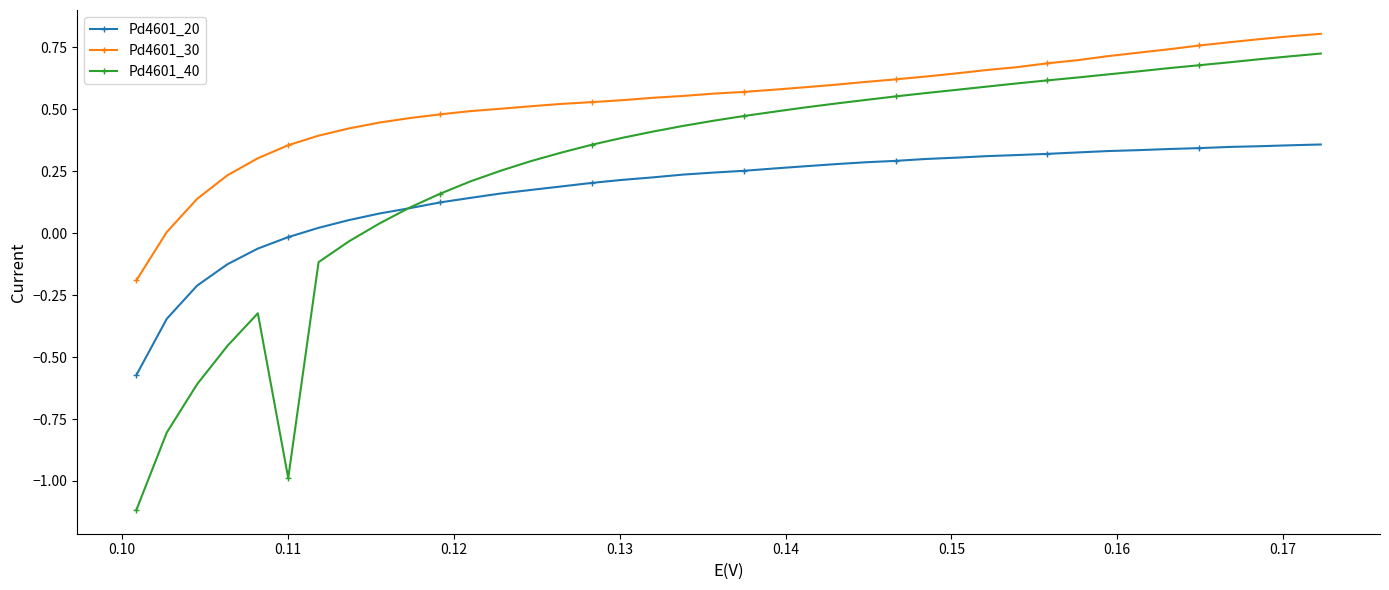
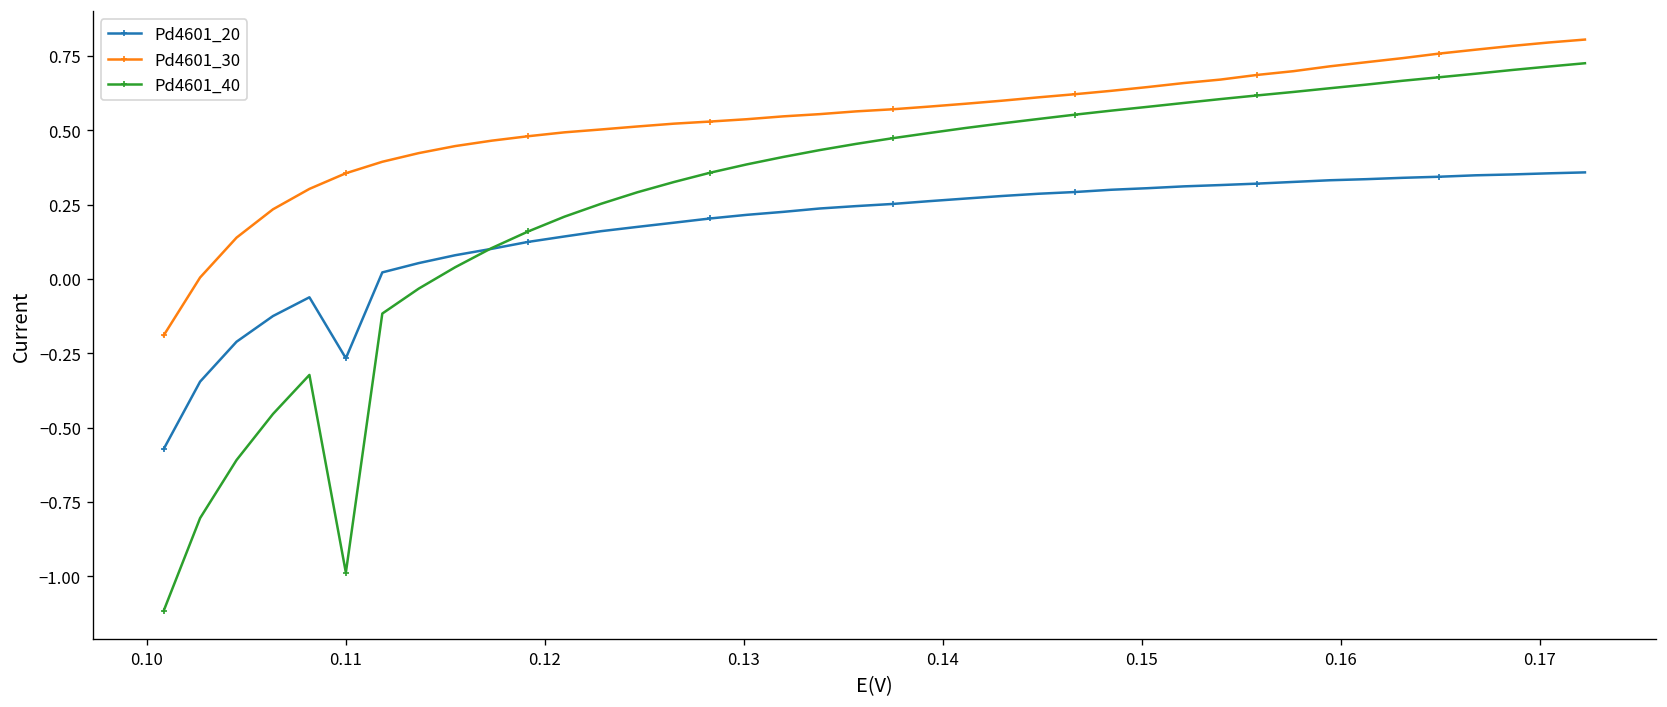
Pd4601_20, 0.11: -0.02 -> -0.27
